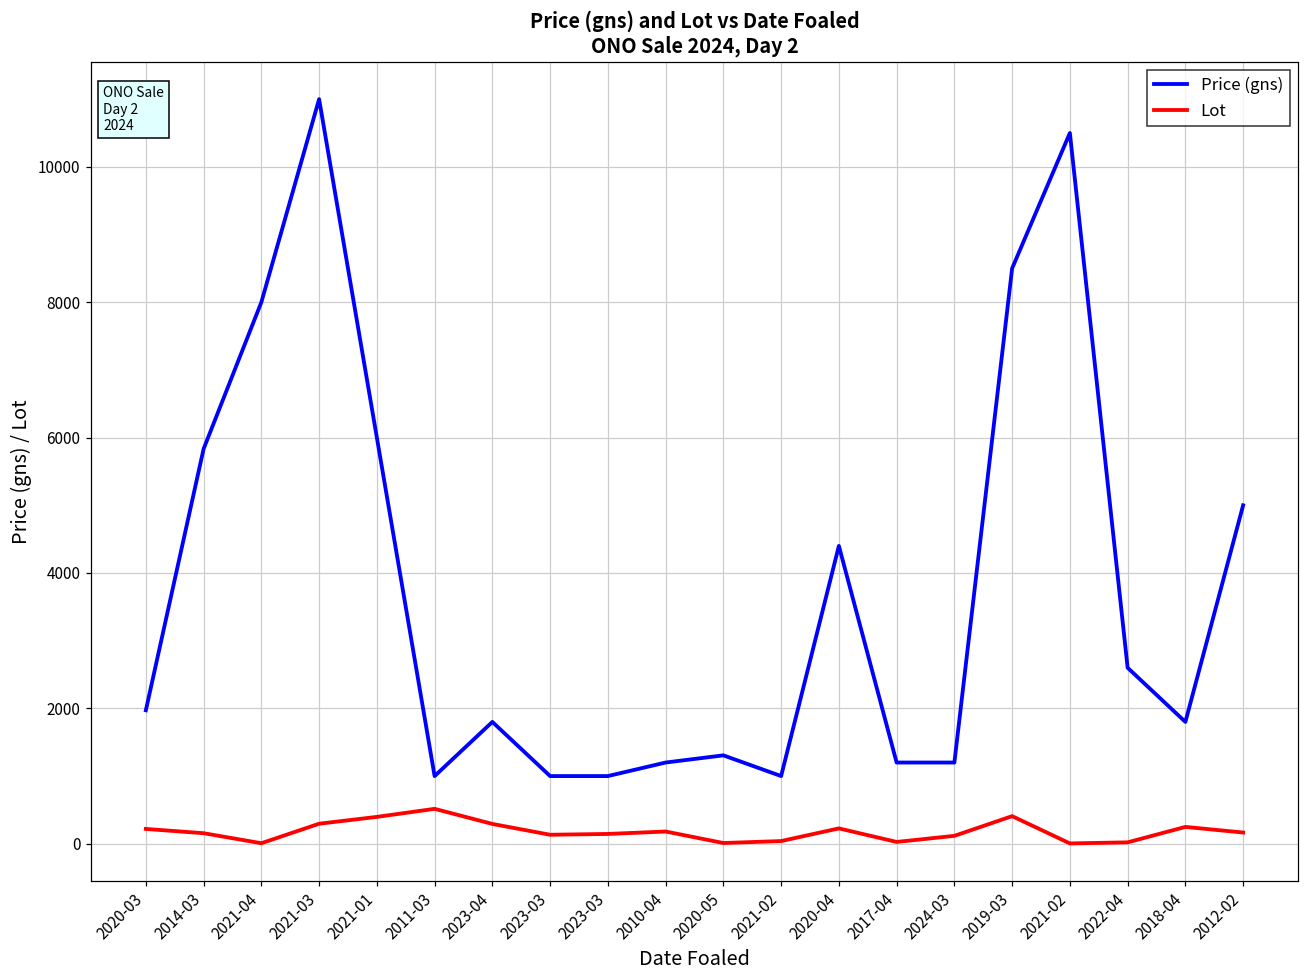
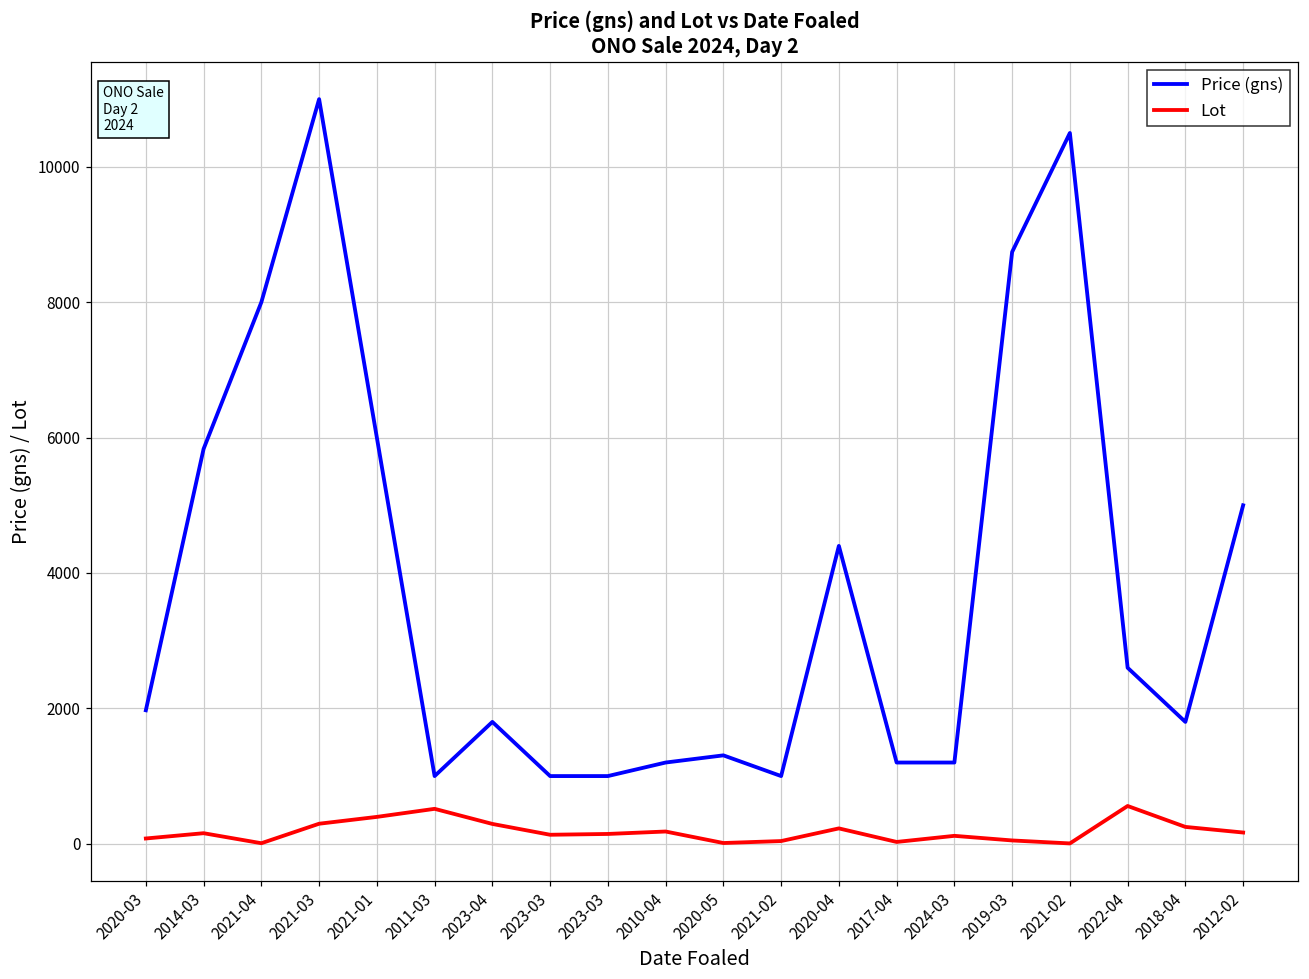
Lot, 2020-03: 200 -> 100
Price (gns), 2019-03: 8500 -> 8700
Lot, 2019-03: 400 -> 0
Lot, 2022-04: 0 -> 600
